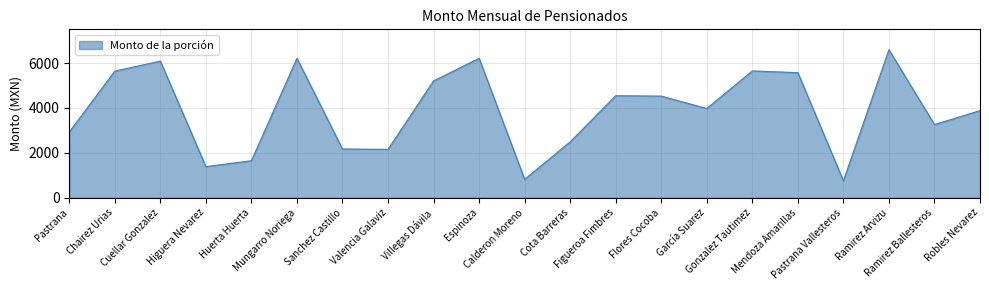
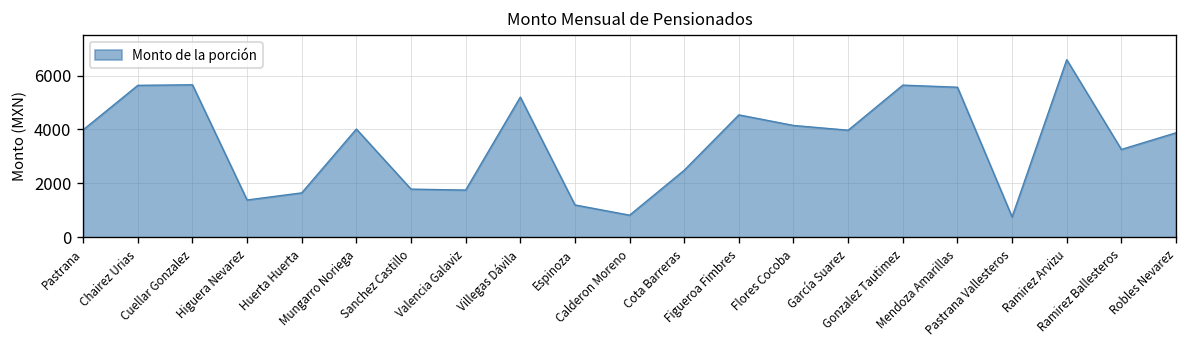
Pastrana: 2900 -> 4000
Cuellar Gonzalez: 6100 -> 5700
Mungarro Noriega: 6200 -> 4000
Sanchez Castillo: 2200 -> 1800
Valencia Galaviz: 2200 -> 1800
Espinoza: 6200 -> 1200
Flores Cocoba: 4500 -> 4200
